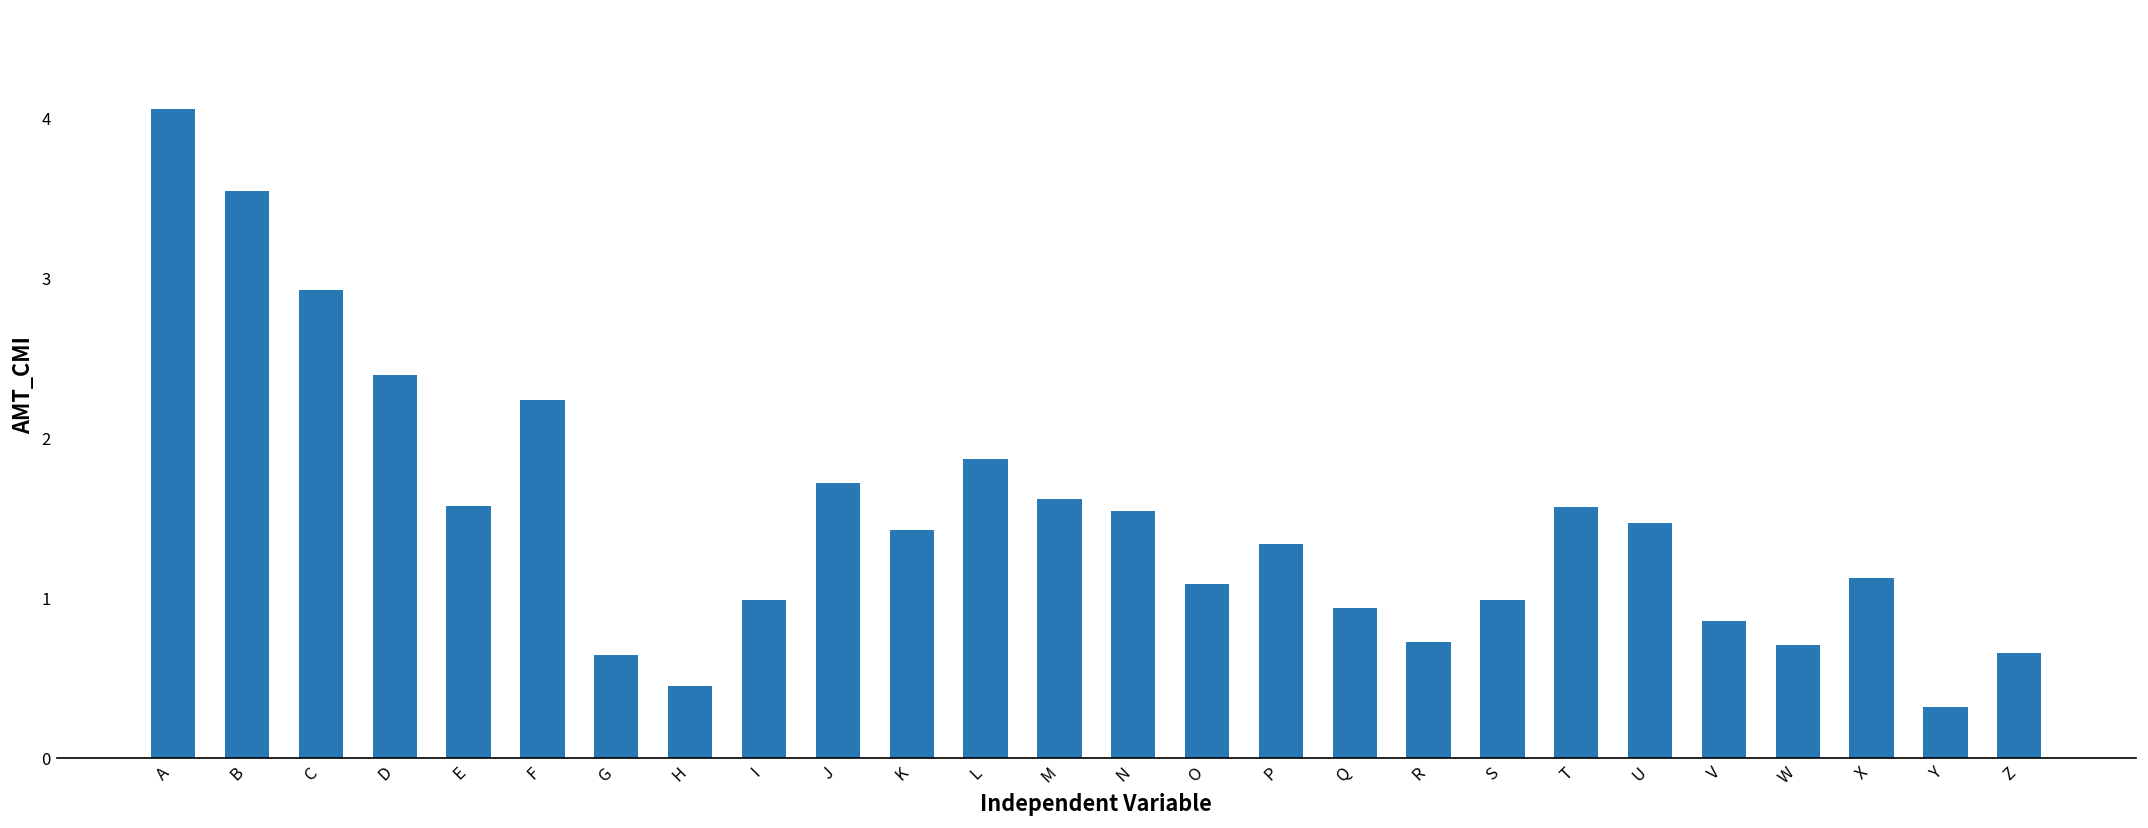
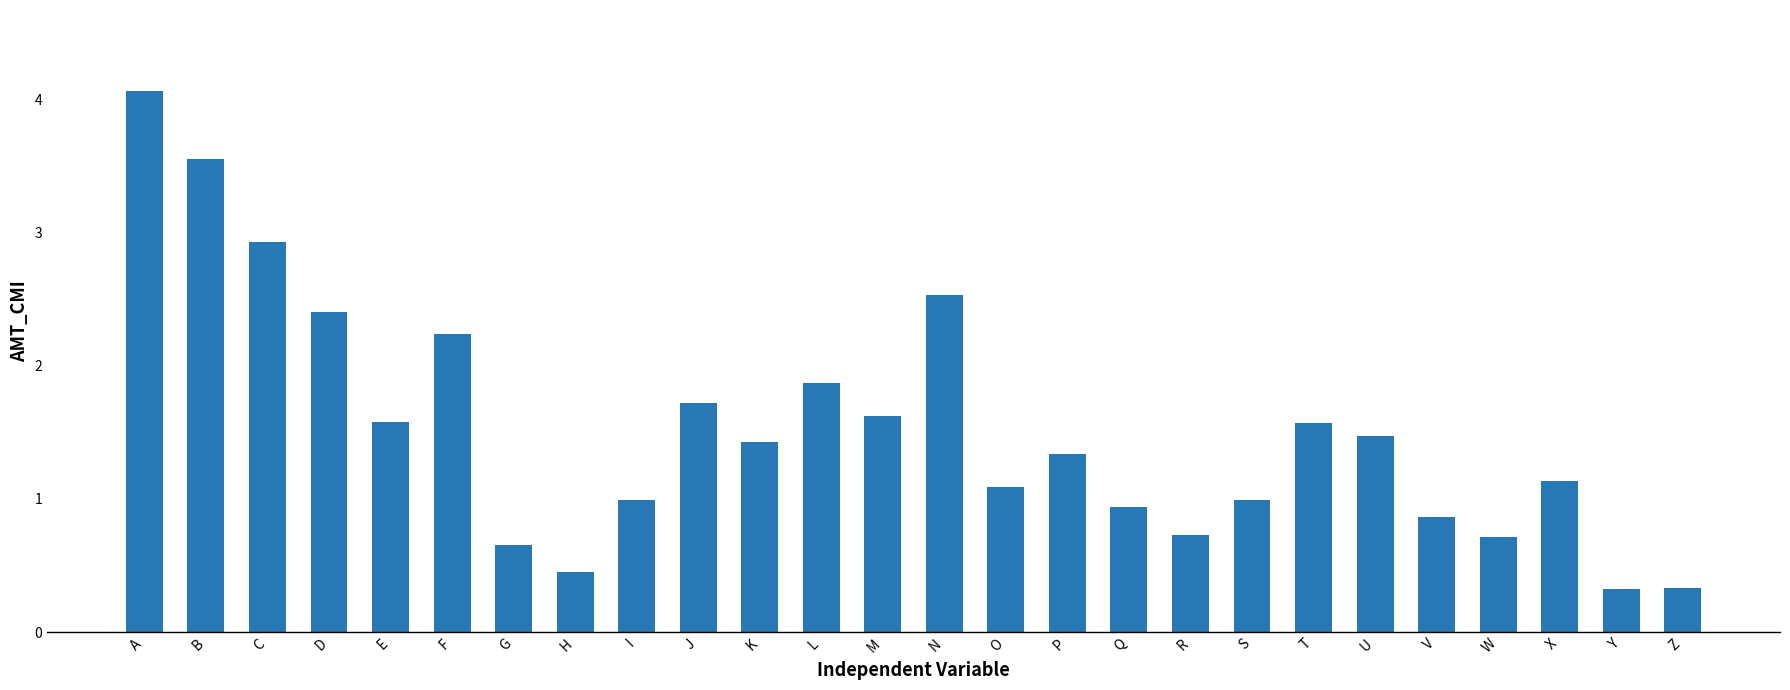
N: 1.55 -> 2.53
Z: 0.66 -> 0.33
